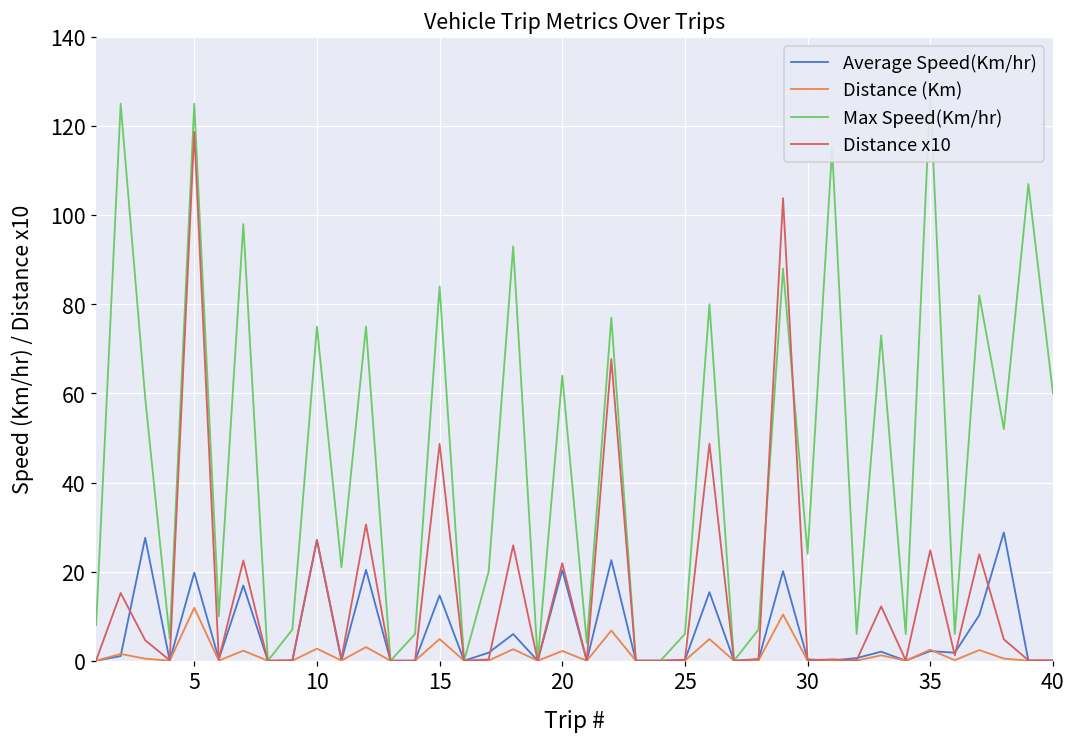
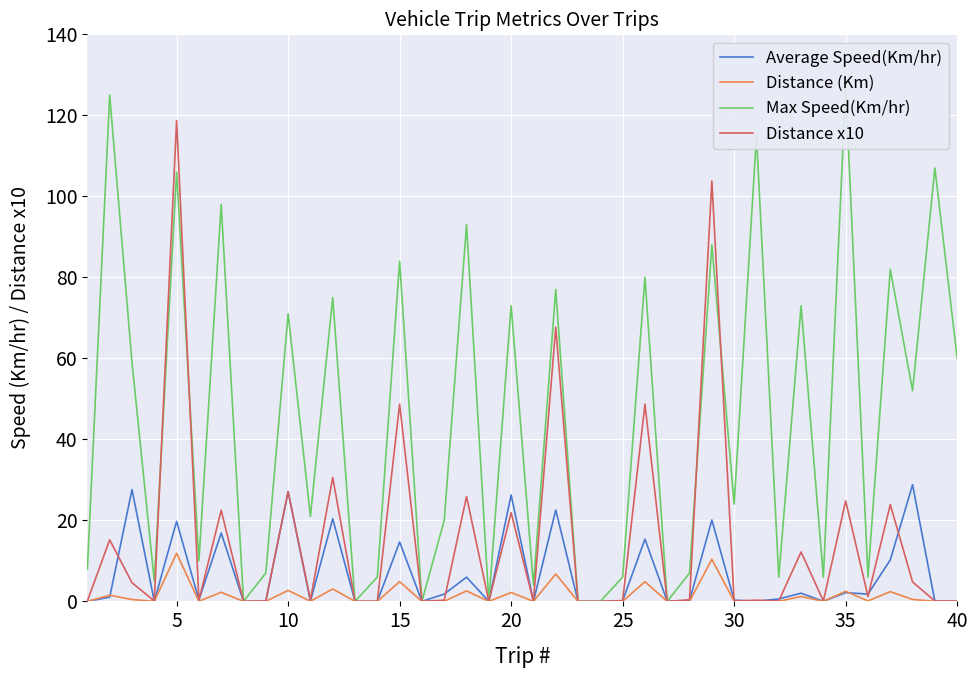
Max Speed(Km/hr), 5: 125 -> 106
Max Speed(Km/hr), 10: 75 -> 71
Average Speed(Km/hr), 20: 20 -> 26
Max Speed(Km/hr), 20: 64 -> 73
